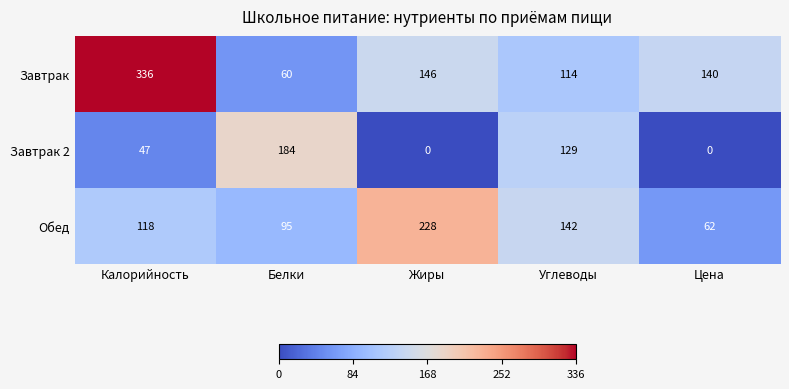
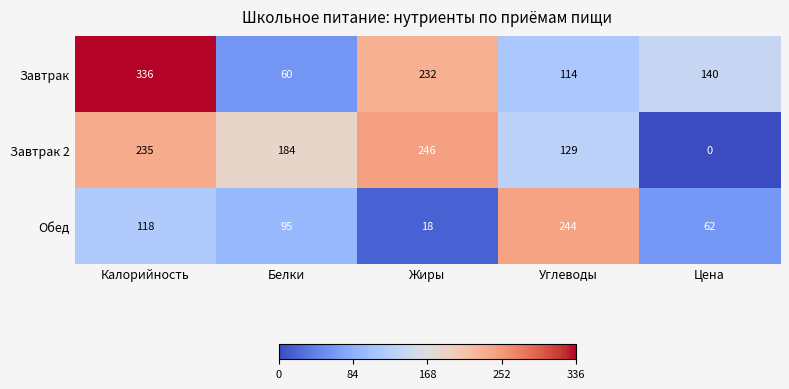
Завтрак, Жиры: 146 -> 232
Завтрак 2, Калорийность: 47 -> 235
Завтрак 2, Жиры: 0 -> 246
Обед, Жиры: 228 -> 18
Обед, Углеводы: 142 -> 244
